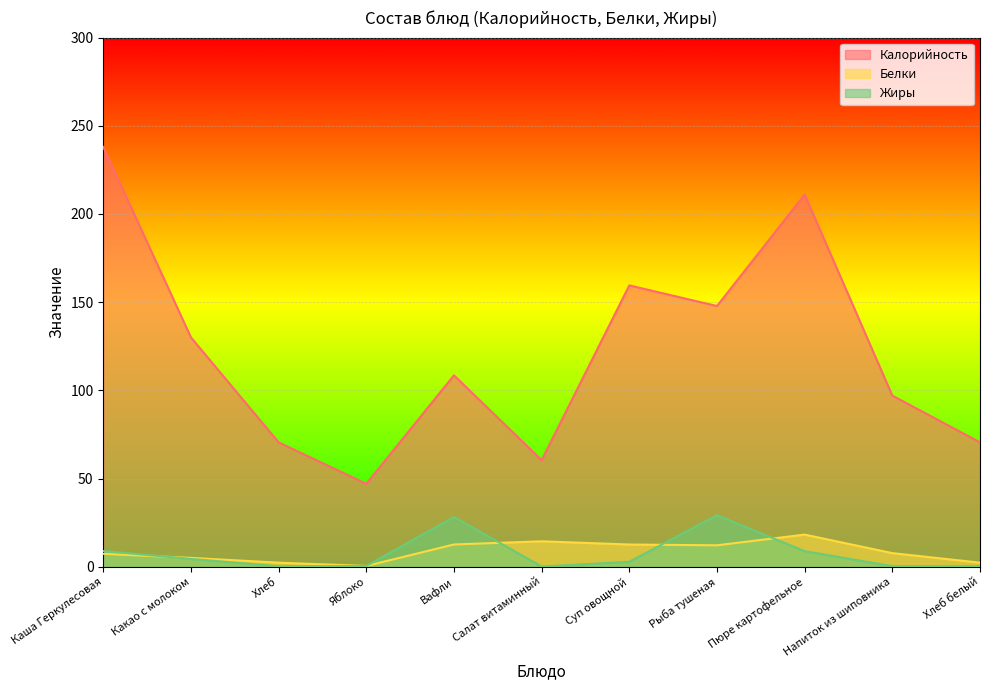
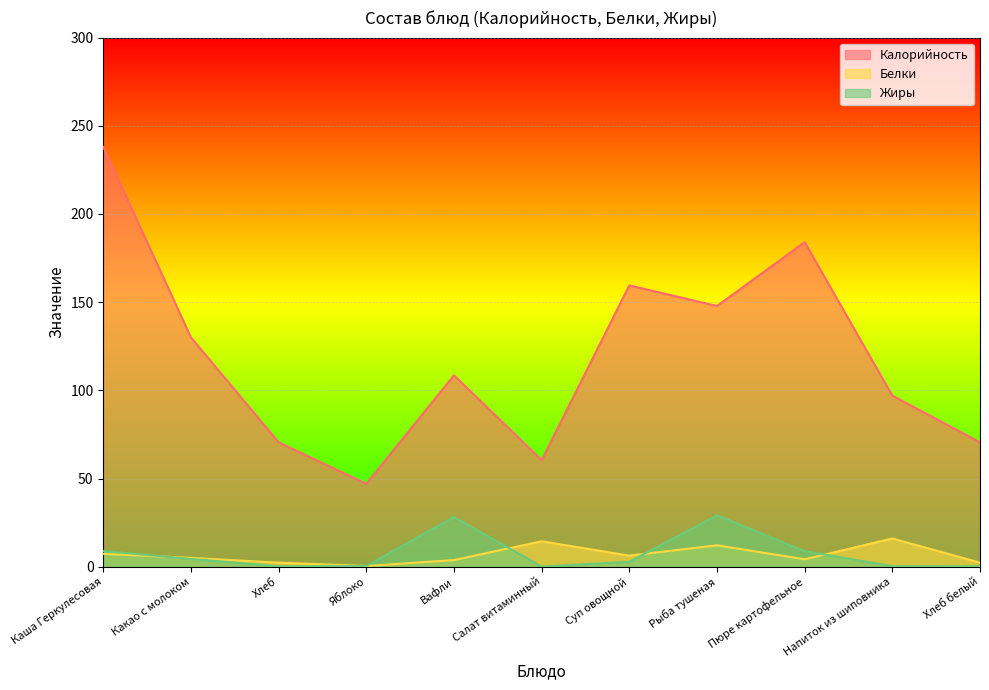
Белки, Вафли: 13 -> 4
Белки, Суп овощной: 13 -> 6
Калорийность, Пюре картофельное: 211 -> 184
Белки, Пюре картофельное: 18 -> 4
Белки, Напиток из шиповника: 8 -> 16
